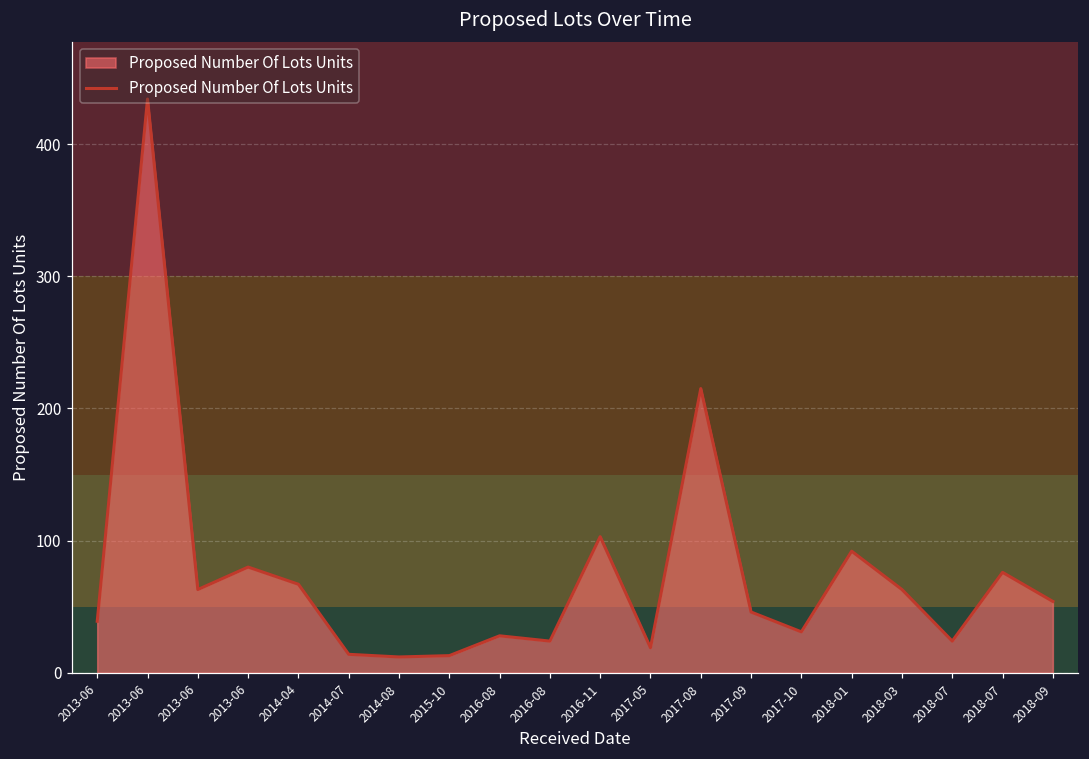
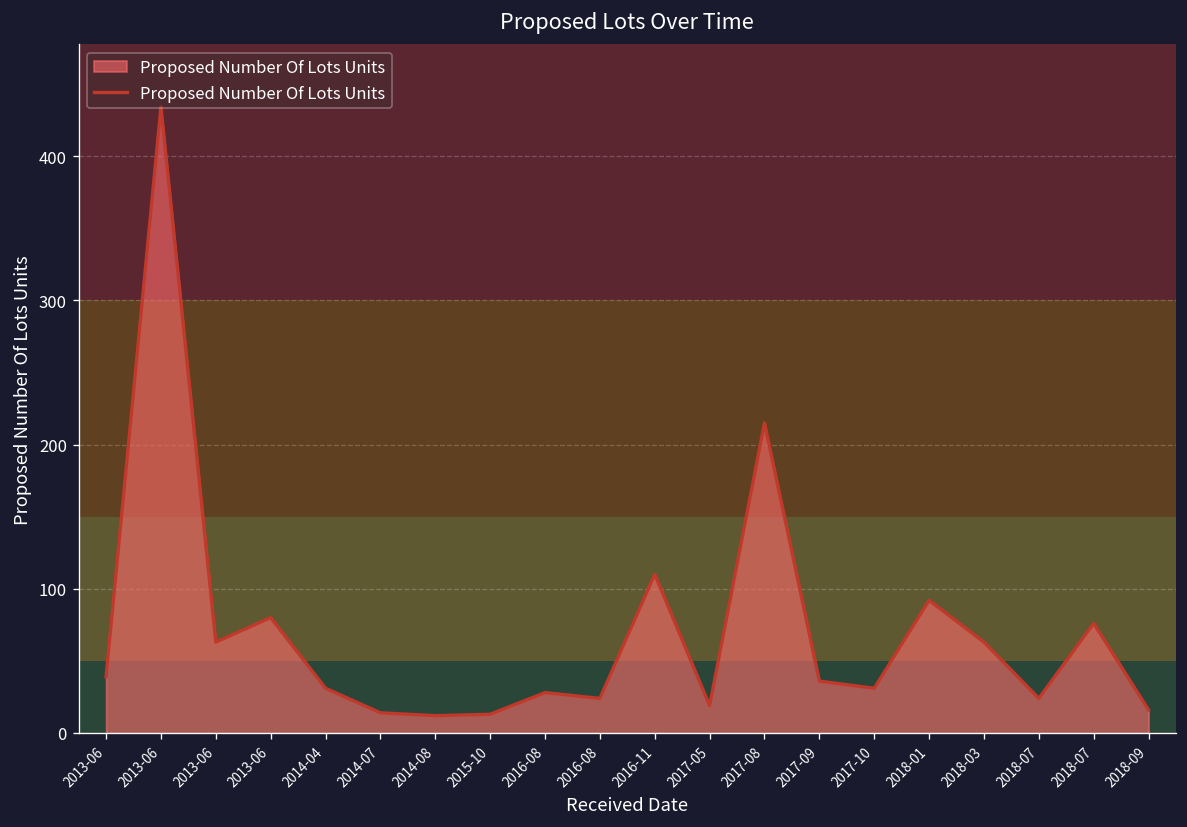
2014-04: 67 -> 31
2016-11: 103 -> 110
2017-09: 46 -> 36
2018-09: 54 -> 16
